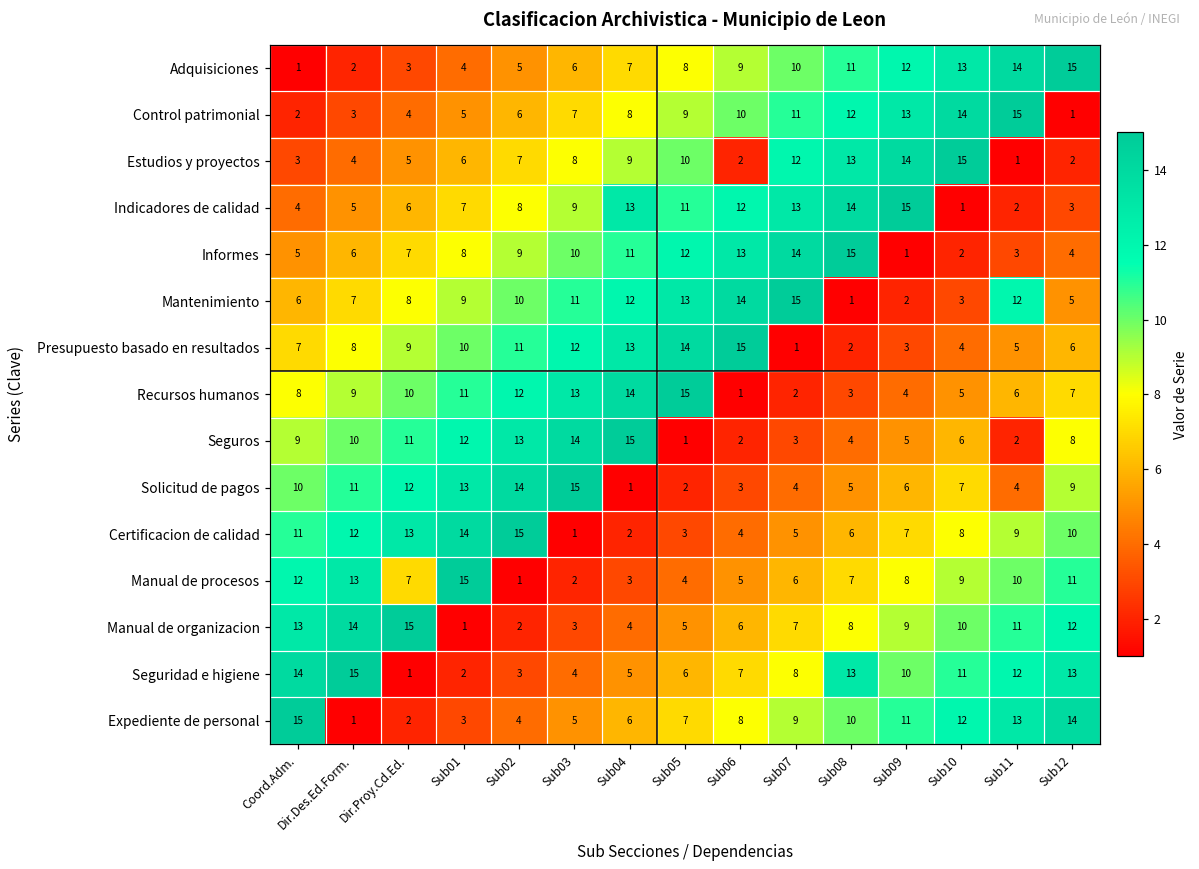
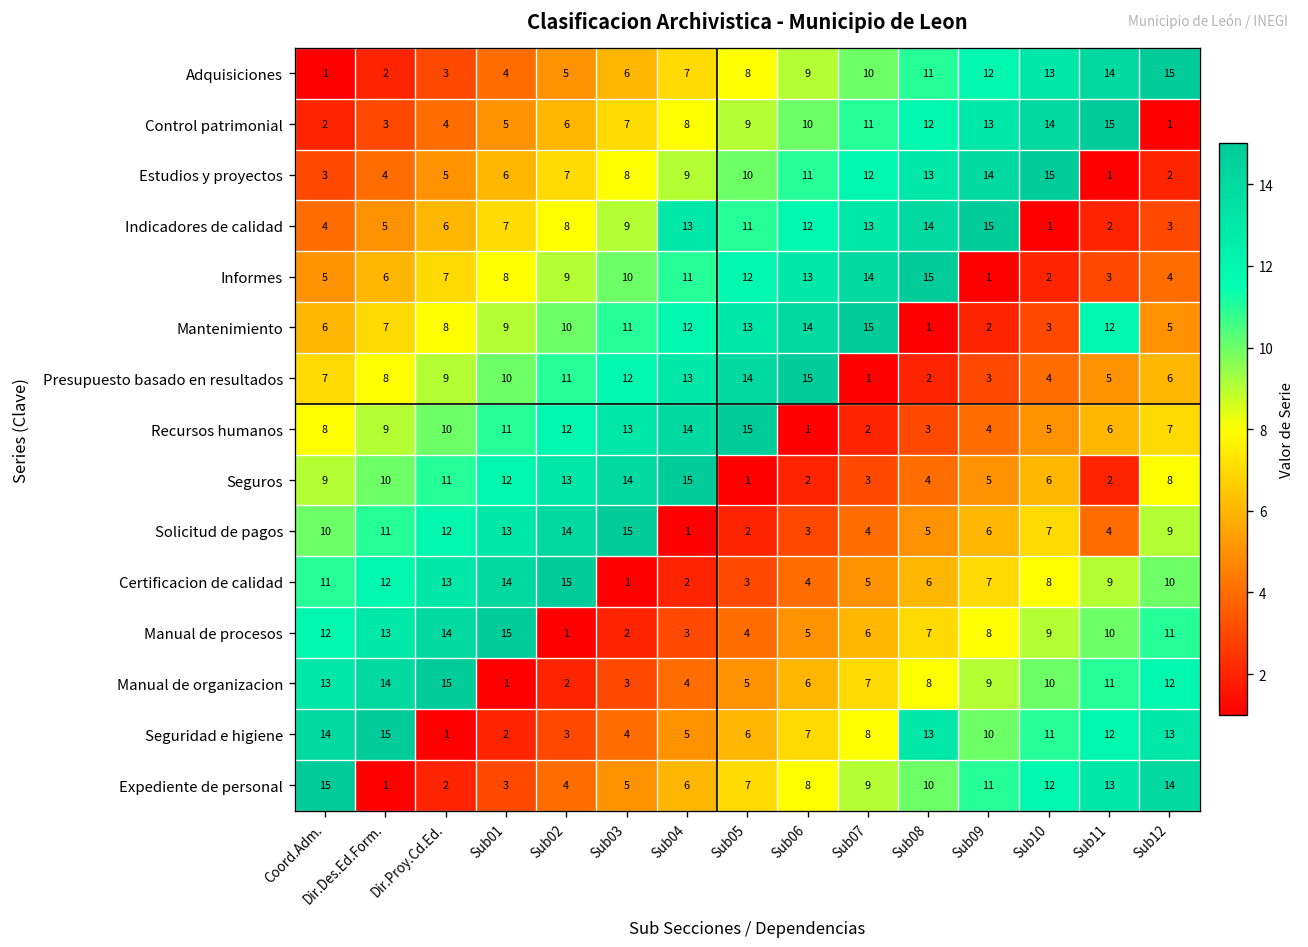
Estudios y proyectos, Sub06: 2 -> 11
Manual de procesos, Dir.Proy.Cd.Ed.: 7 -> 14
